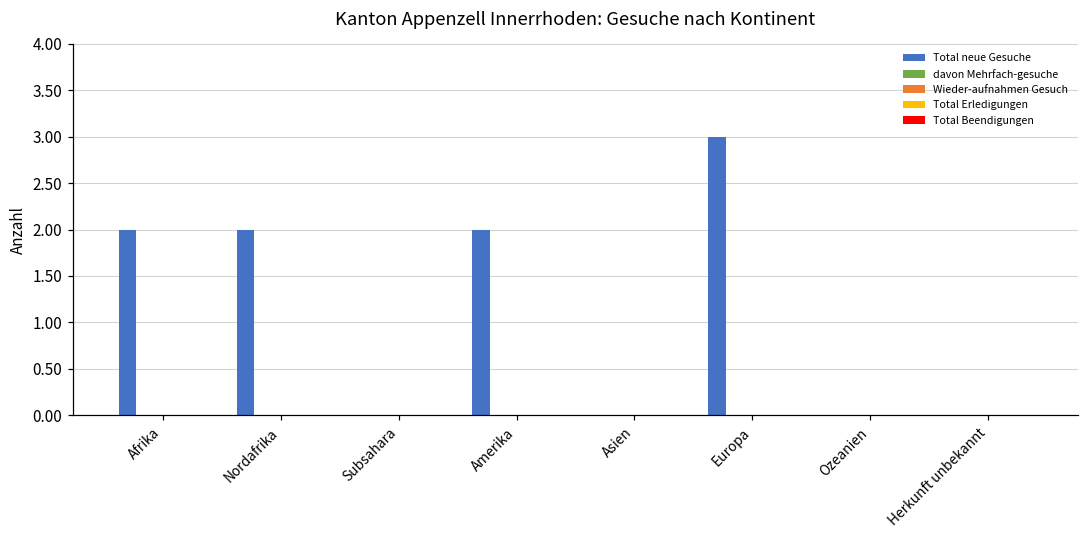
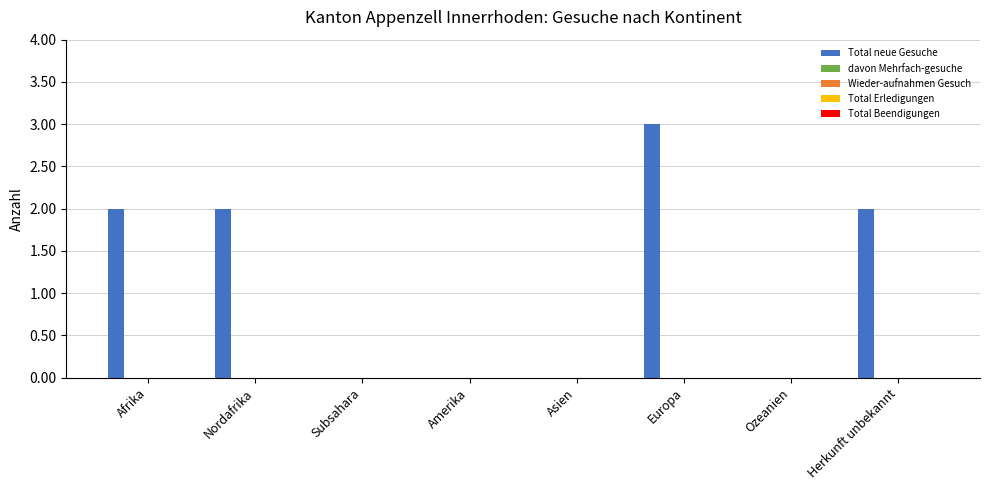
Total neue Gesuche, Amerika: 2 -> 0
Total neue Gesuche, Herkunft unbekannt: 0 -> 2
